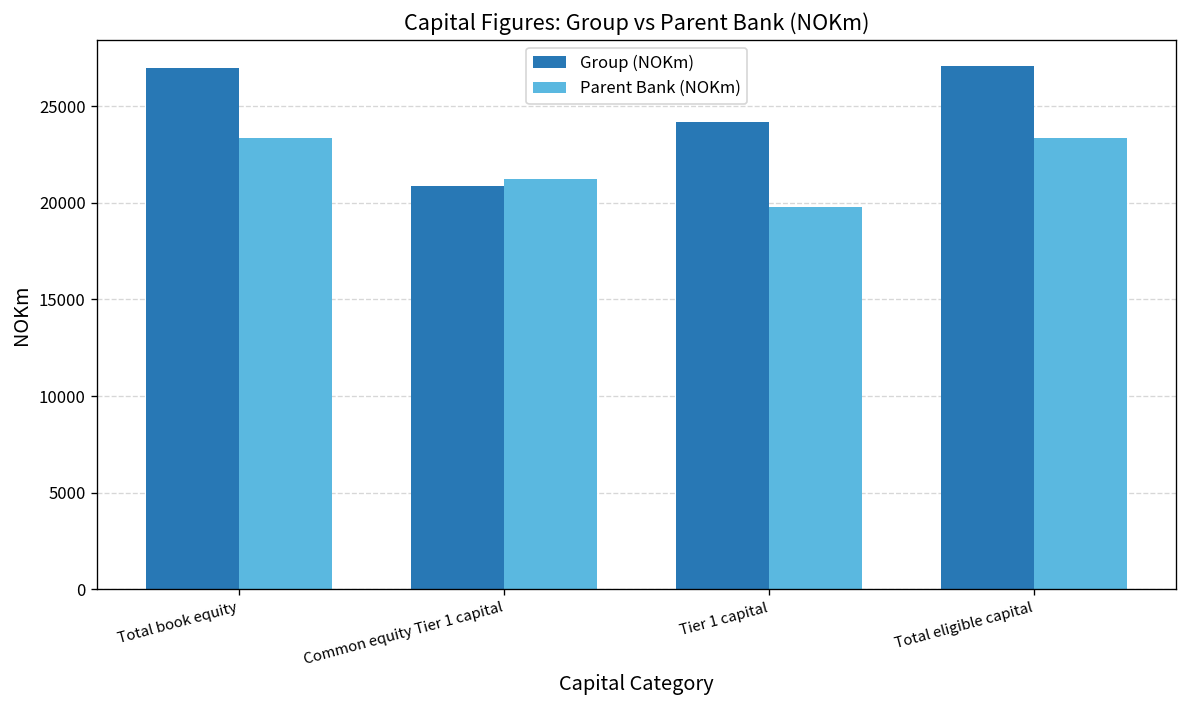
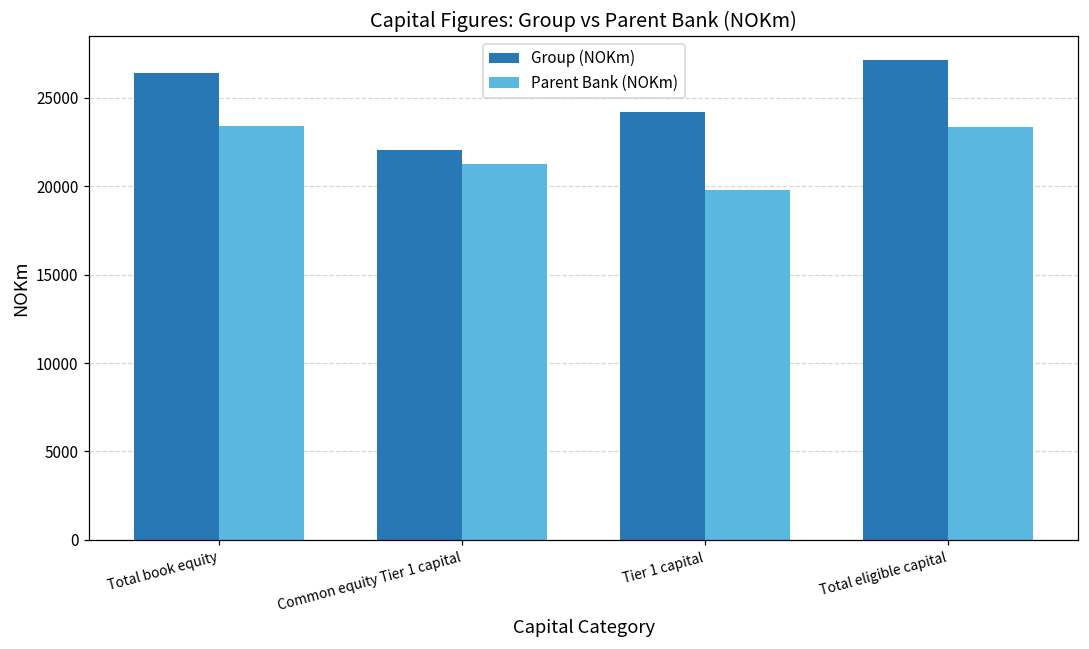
Group (NOKm), Total book equity: 27000 -> 26400
Group (NOKm), Common equity Tier 1 capital: 20900 -> 22000
